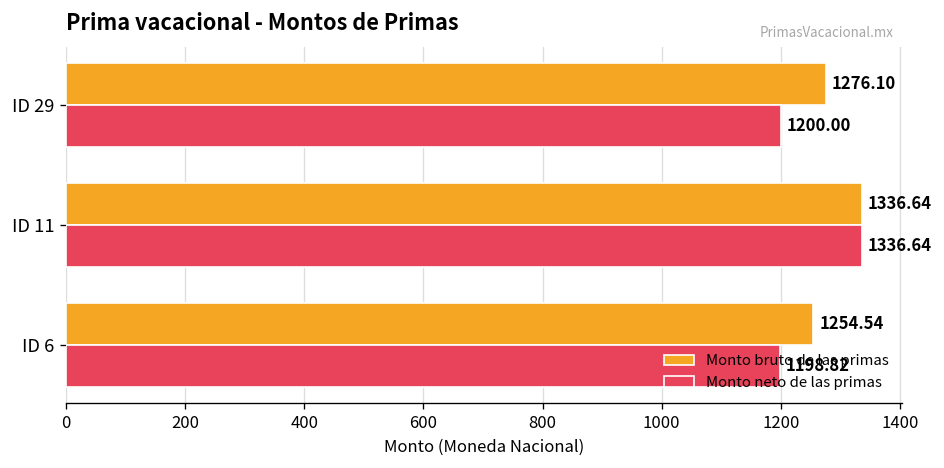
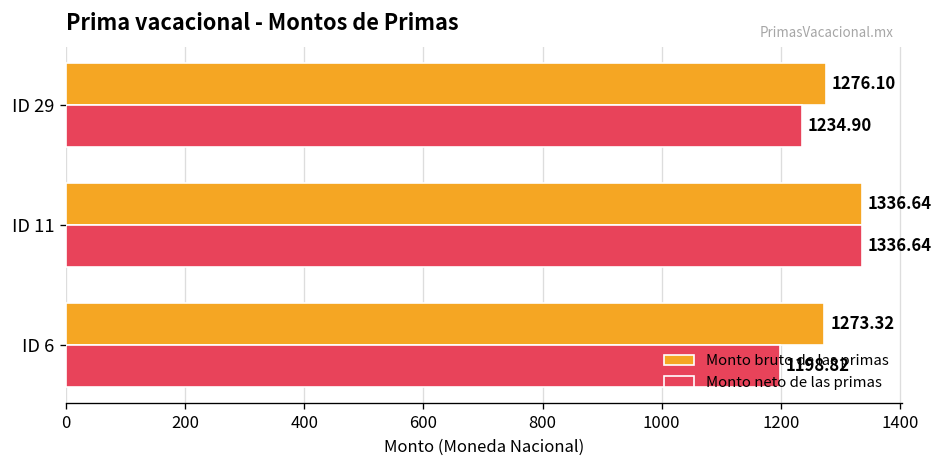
Monto neto de las primas, ID 29: 1200.00 -> 1234.90
Monto bruto de las primas, ID 6: 1254.54 -> 1273.32
